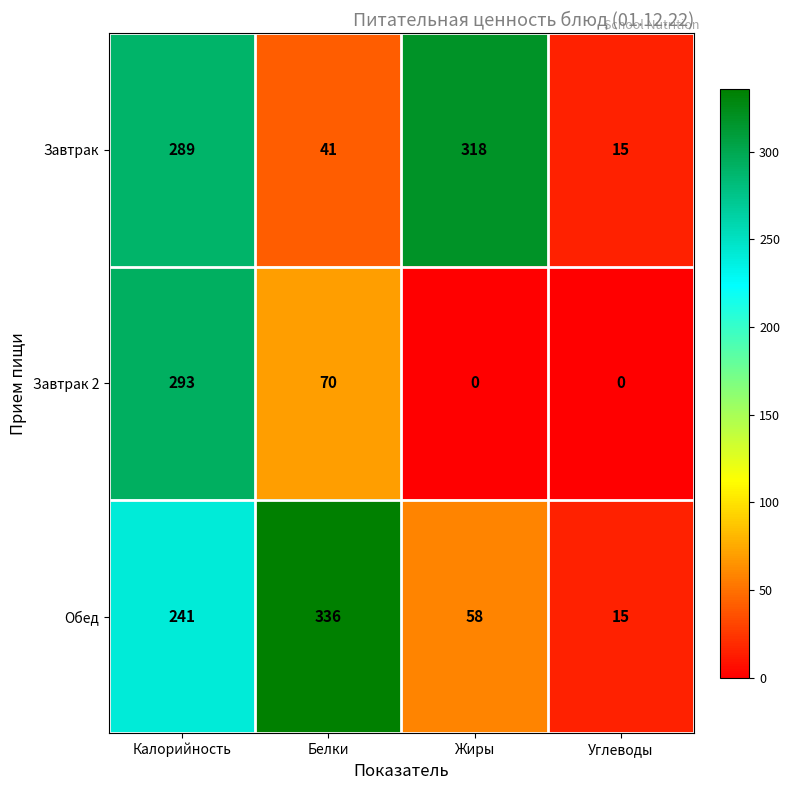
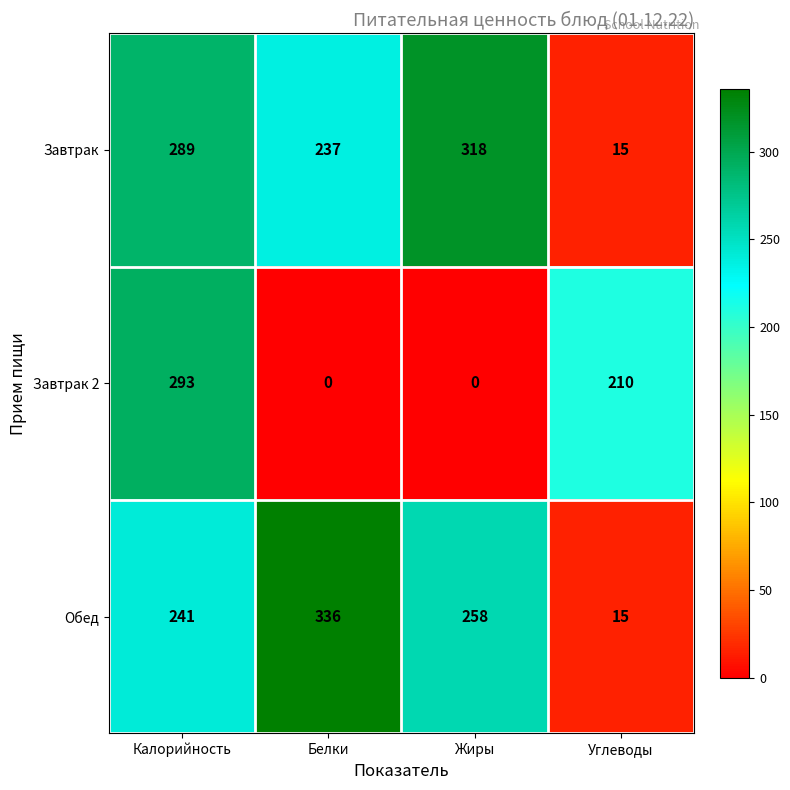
Завтрак, Белки: 41 -> 237
Завтрак 2, Белки: 70 -> 0
Завтрак 2, Углеводы: 0 -> 210
Обед, Жиры: 58 -> 258
